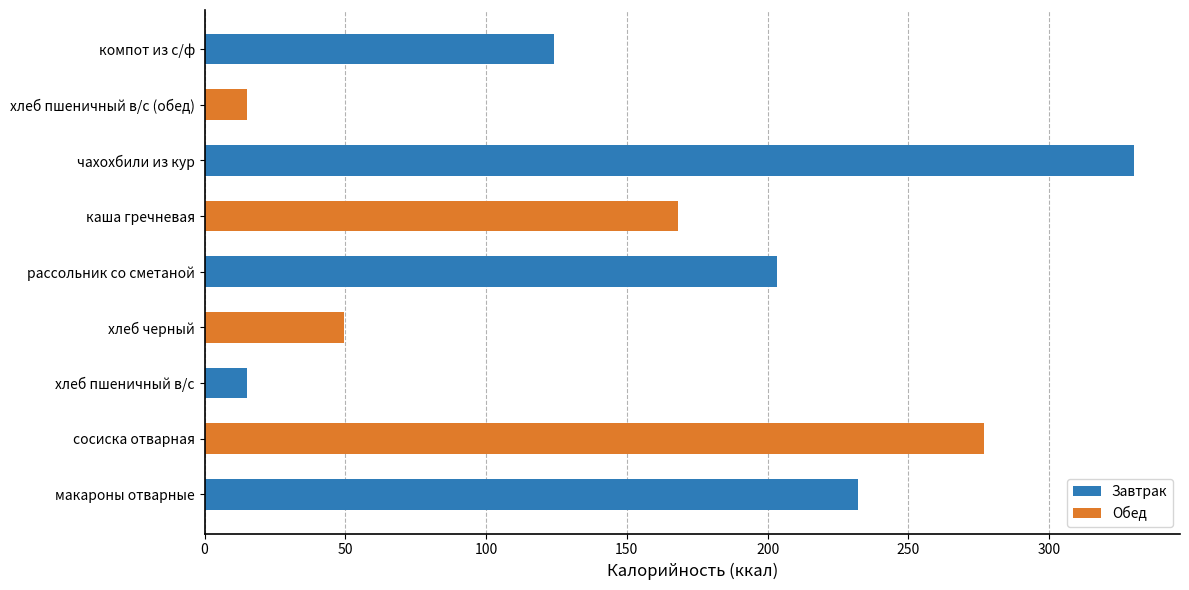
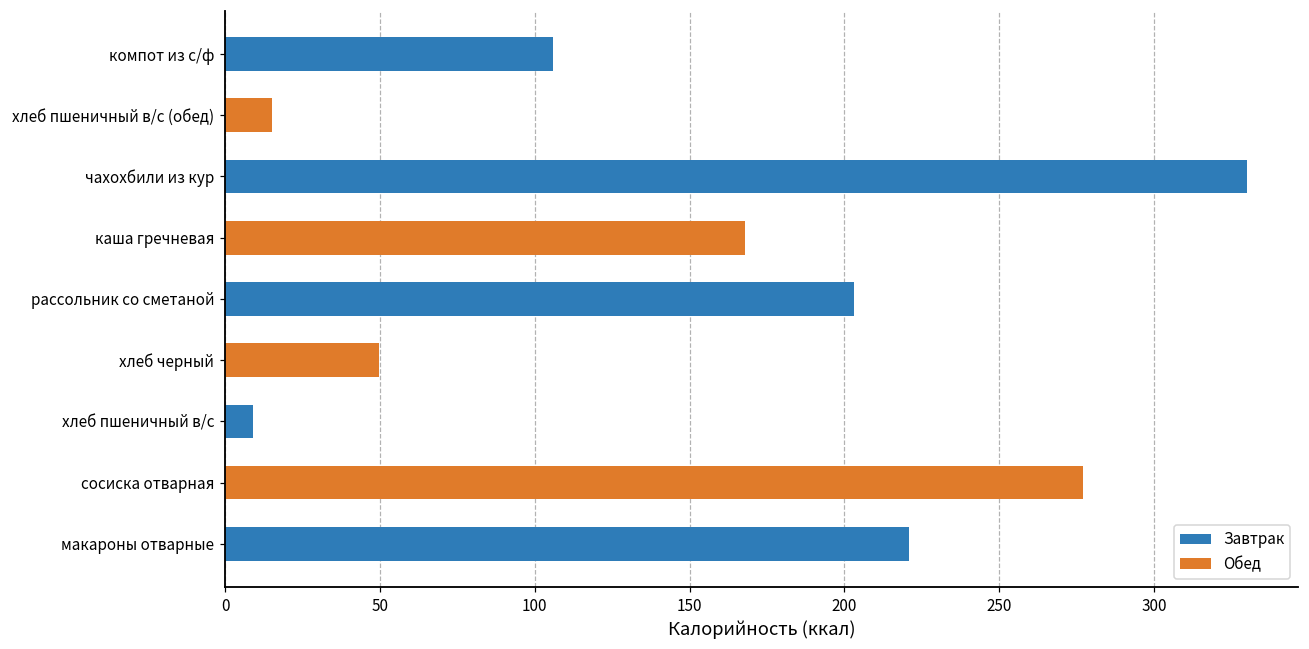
компот из с/ф: 124 -> 106
хлеб пшеничный в/с: 15 -> 9
макароны отварные: 232 -> 221
